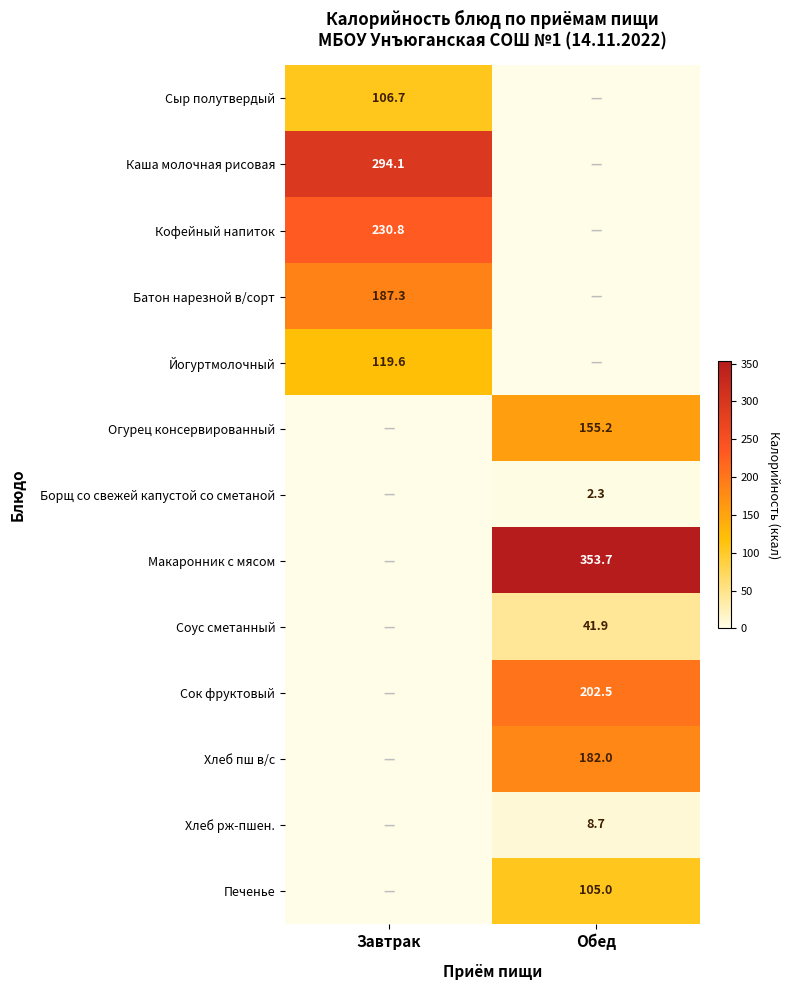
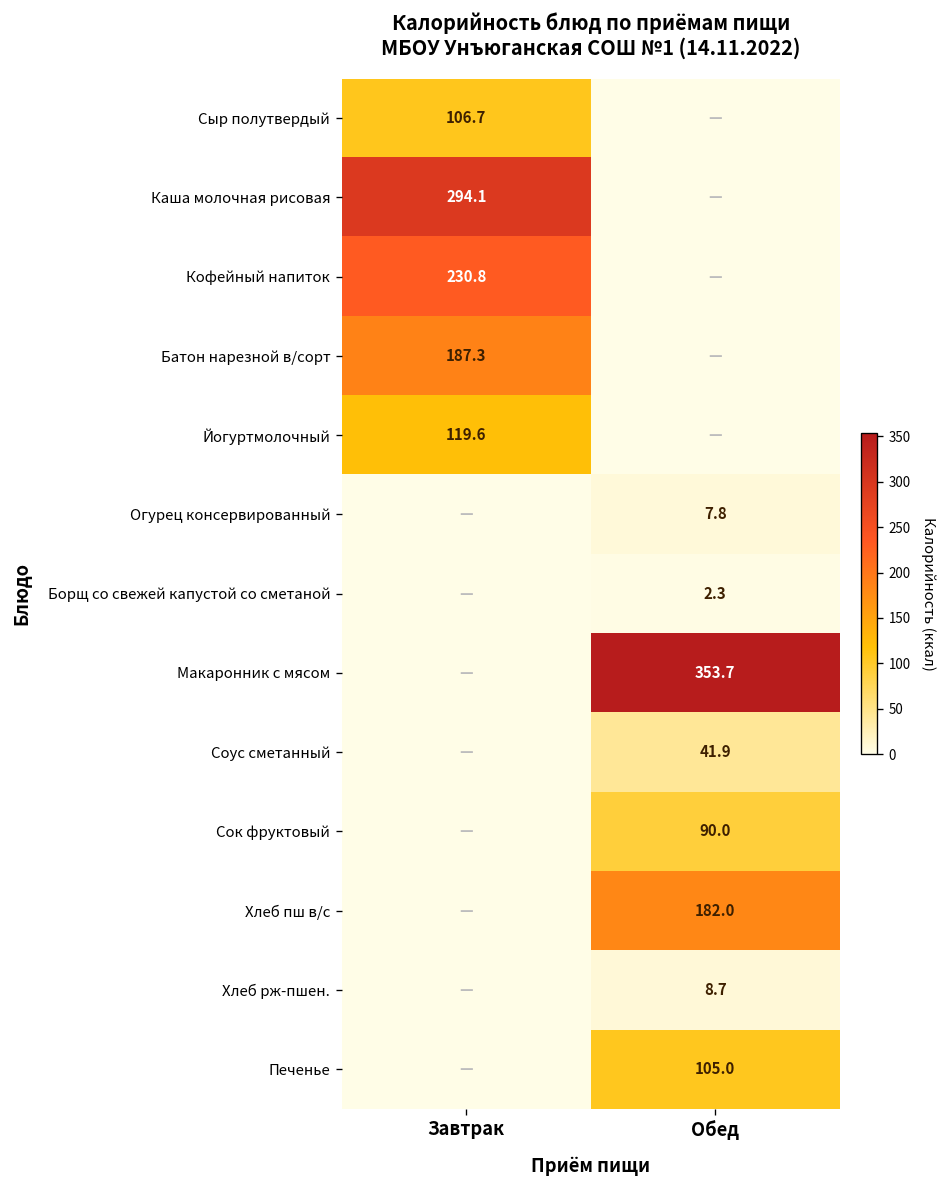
Огурец консервированный, Обед: 155.2 -> 7.8
Сок фруктовый, Обед: 202.5 -> 90.0
